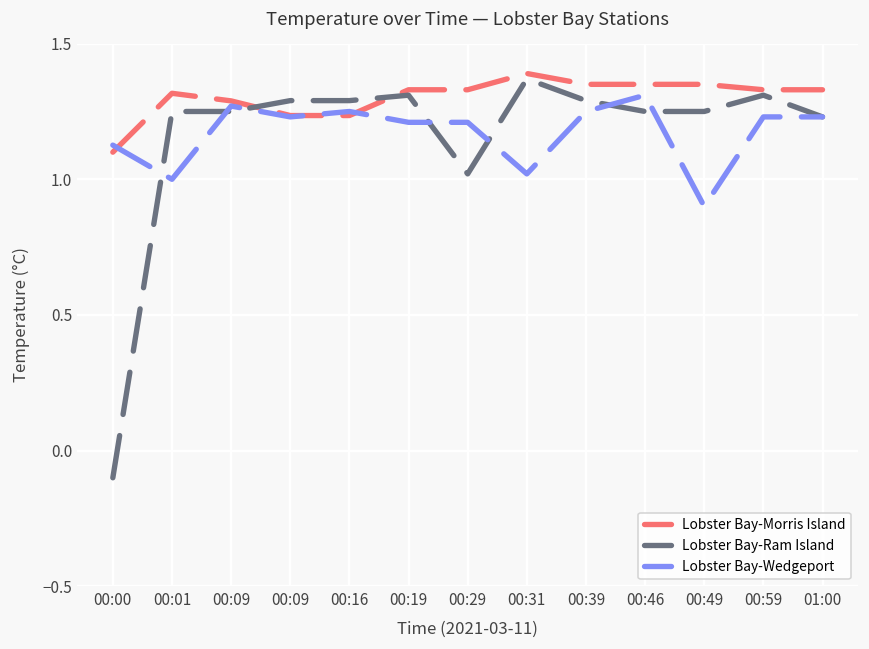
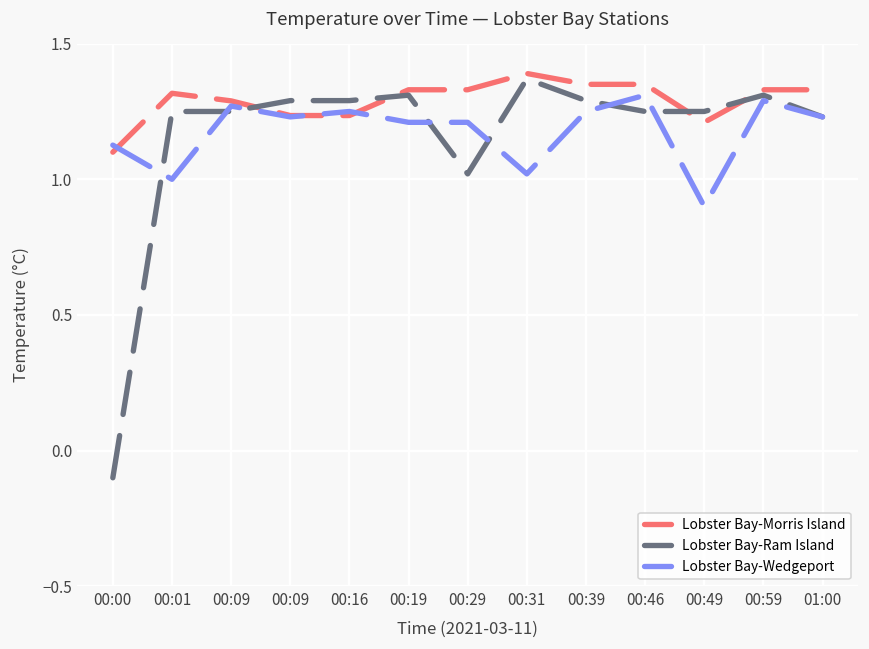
Lobster Bay-Morris Island, 00:49: 1.35 -> 1.21
Lobster Bay-Wedgeport, 00:59: 1.23 -> 1.29
